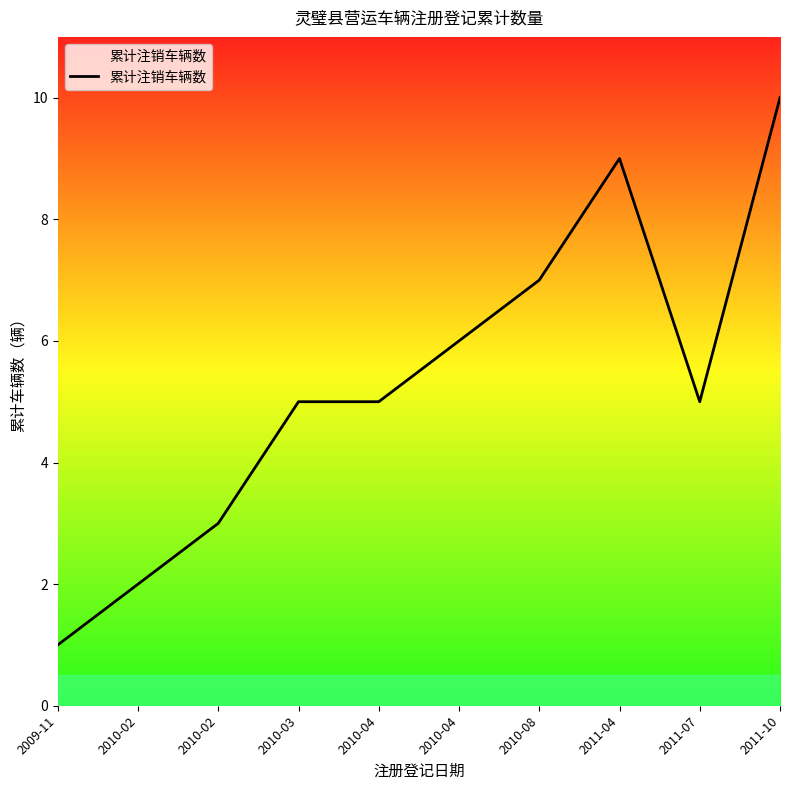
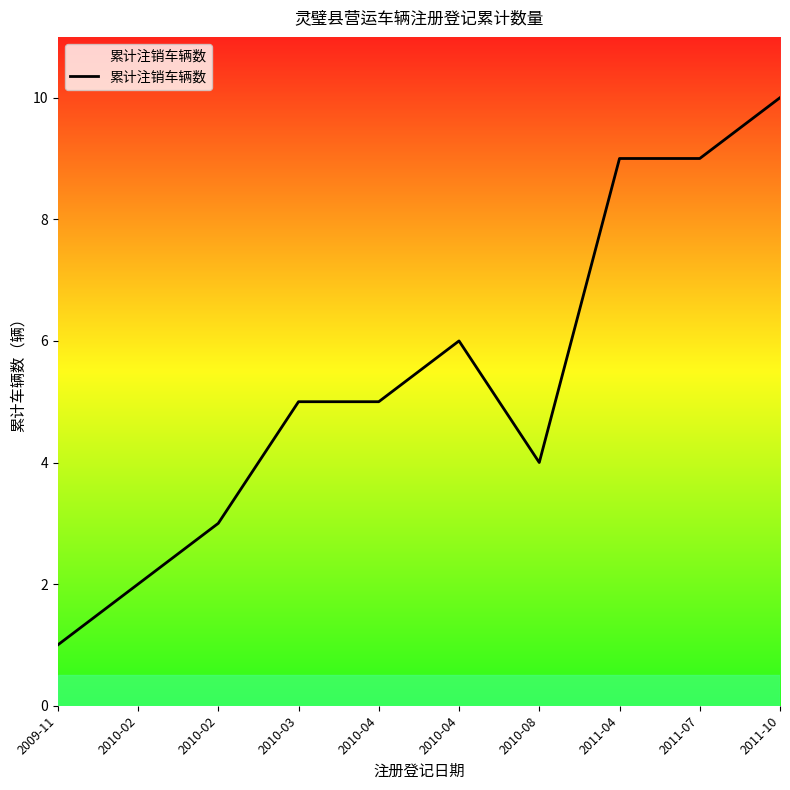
2010-08: 7 -> 4
2011-07: 5 -> 9
